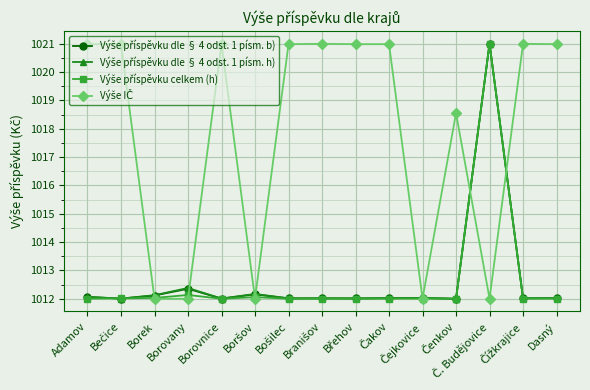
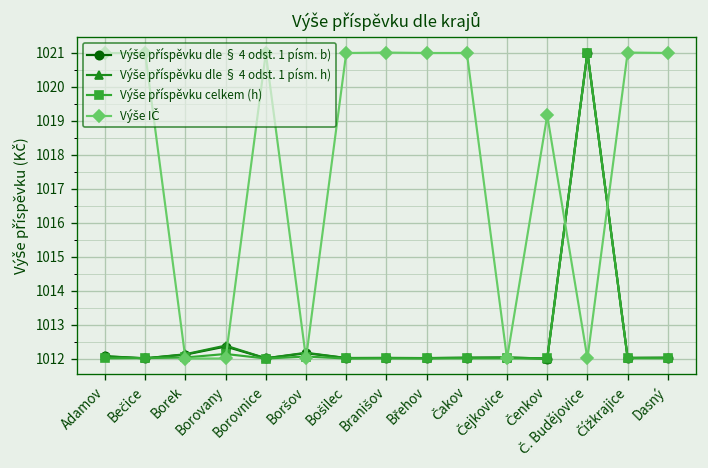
Výše IČ, Čenkov: 1018.6 -> 1019.2
